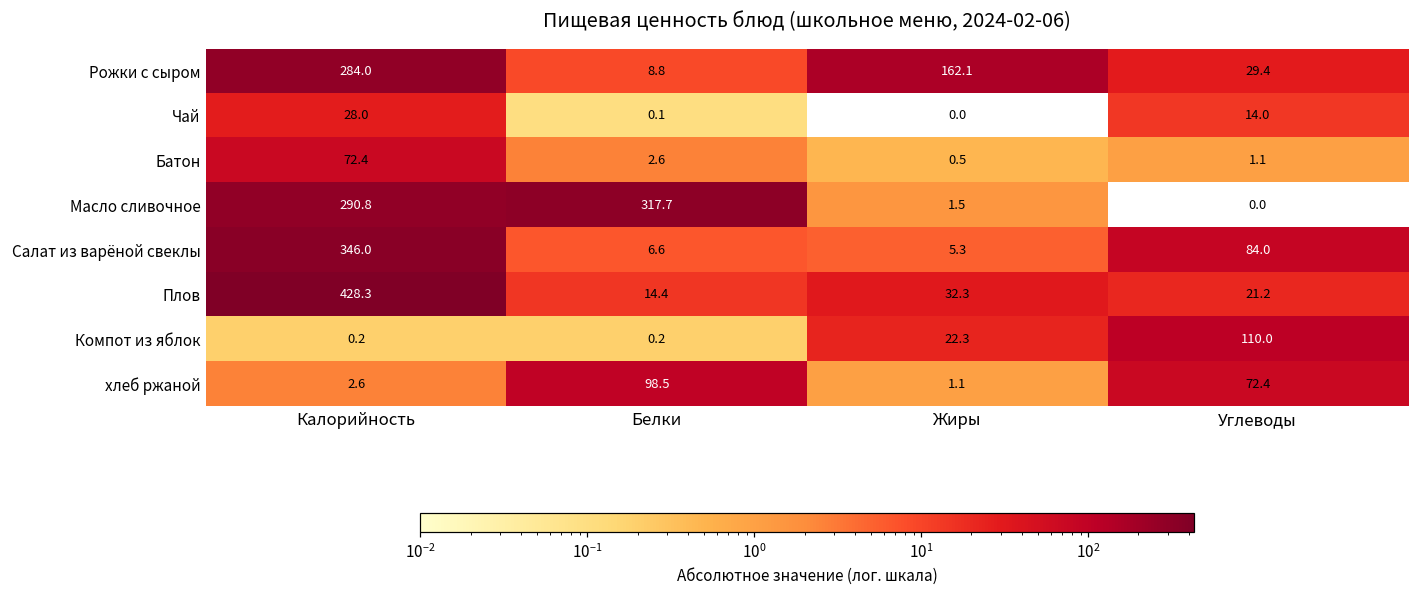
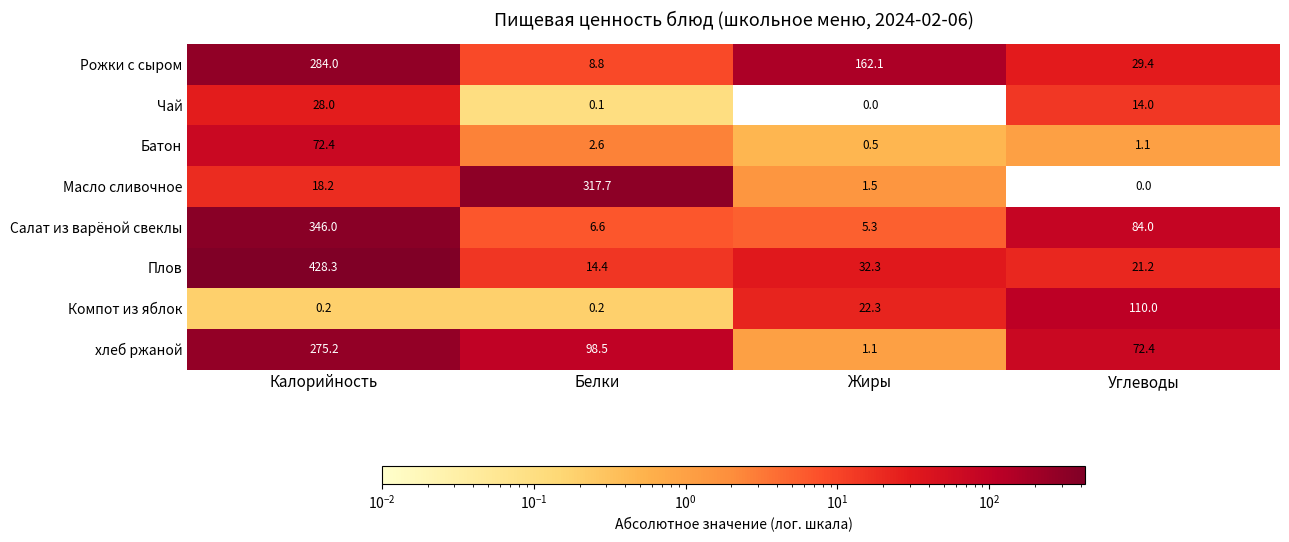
Масло сливочное, Калорийность: 290.8 -> 18.2
хлеб ржаной, Калорийность: 2.6 -> 275.2
